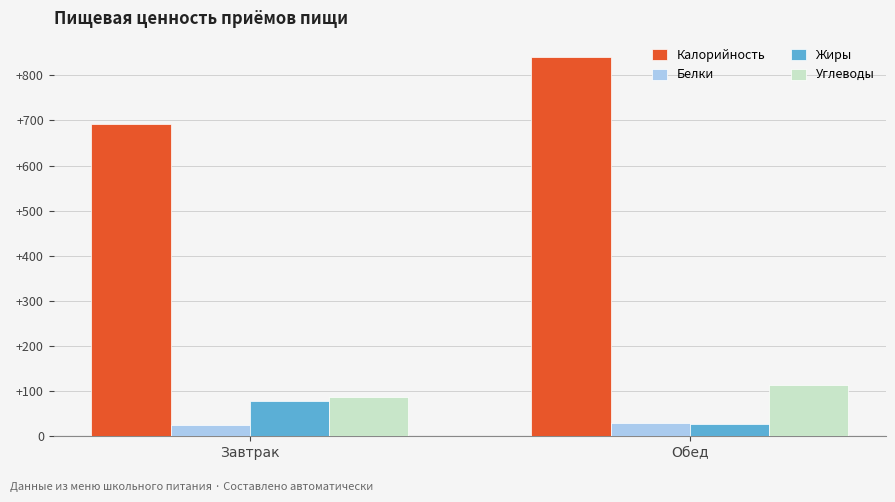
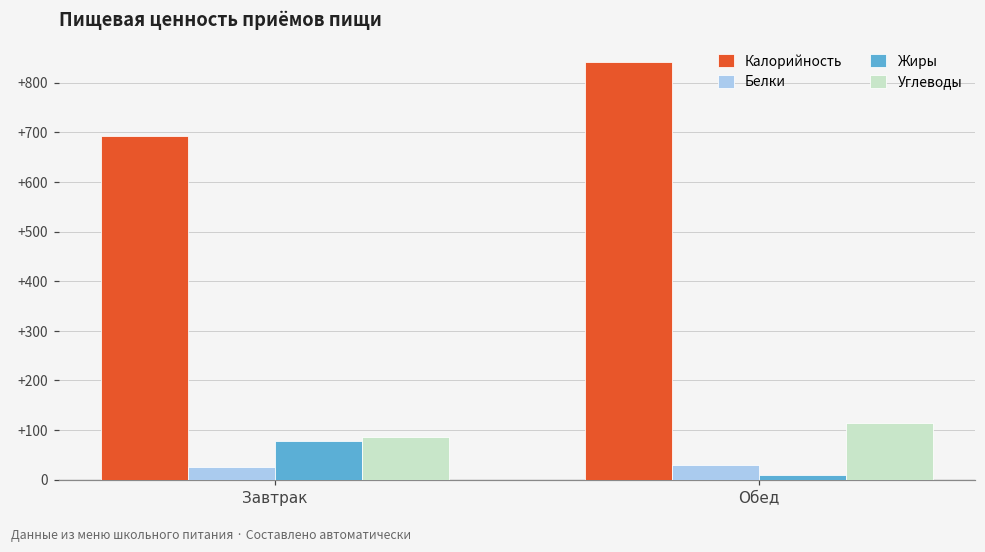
Жиры, Обед: +30 -> +10
